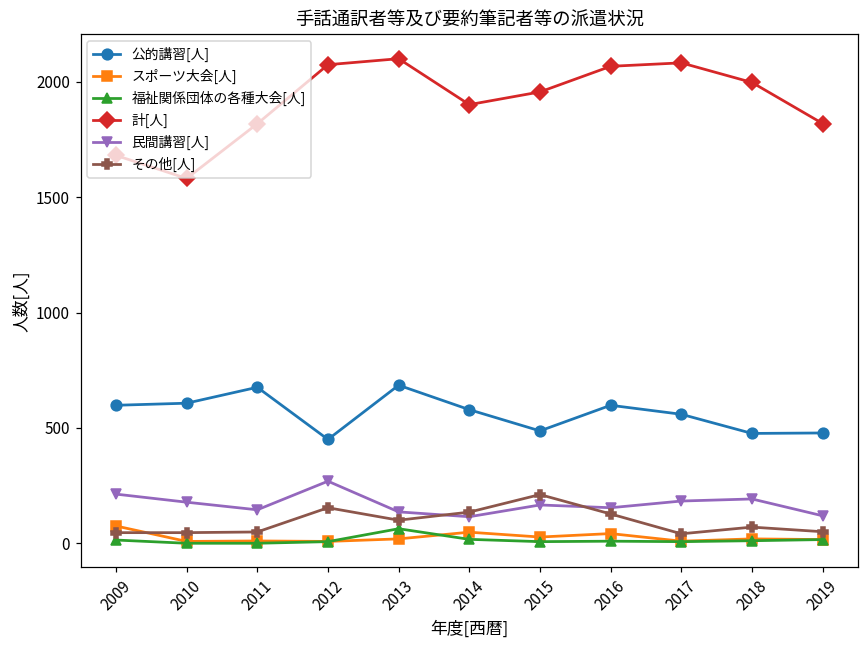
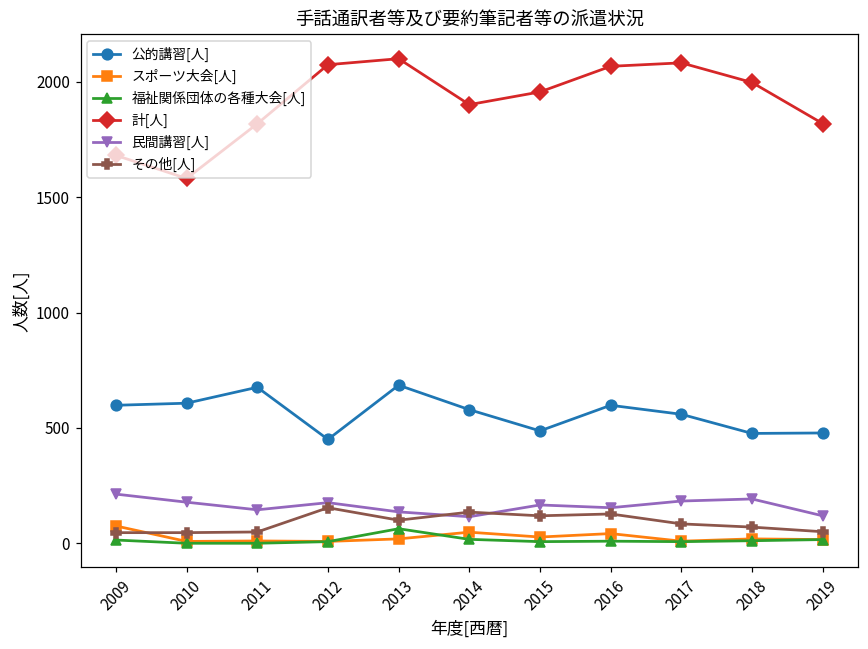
民間講習[人], 2012: 270 -> 180
その他[人], 2015: 210 -> 120
その他[人], 2017: 40 -> 80
